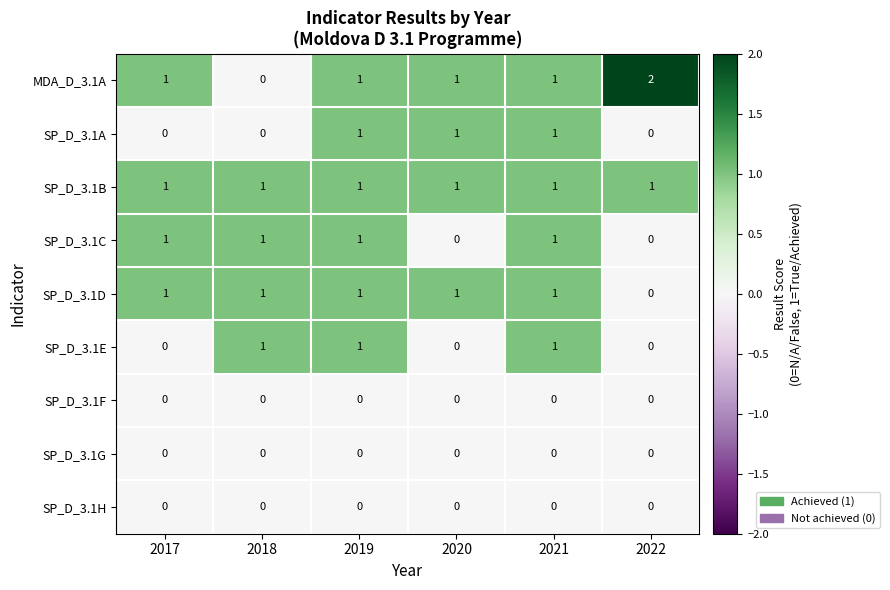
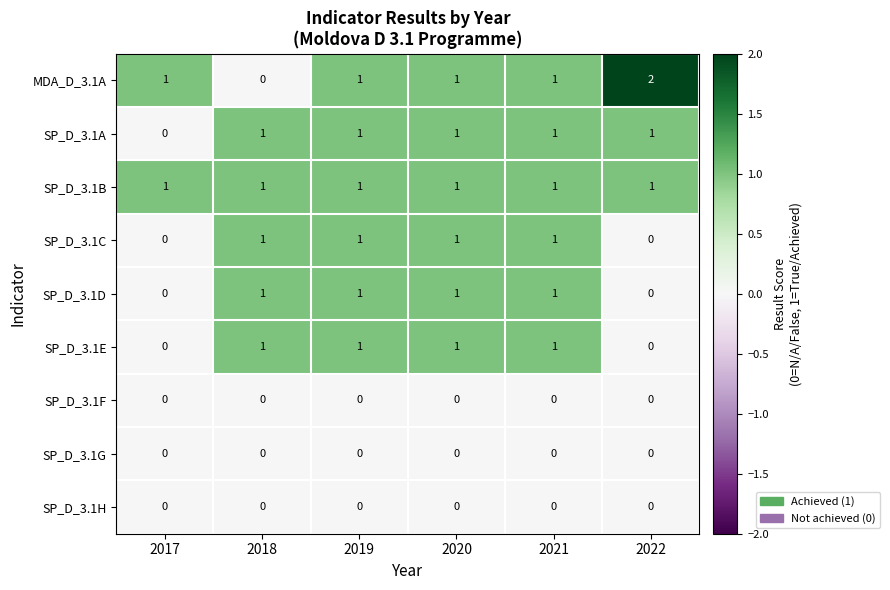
SP_D_3.1A, 2018: 0 -> 1
SP_D_3.1A, 2022: 0 -> 1
SP_D_3.1C, 2017: 1 -> 0
SP_D_3.1C, 2020: 0 -> 1
SP_D_3.1D, 2017: 1 -> 0
SP_D_3.1E, 2020: 0 -> 1
